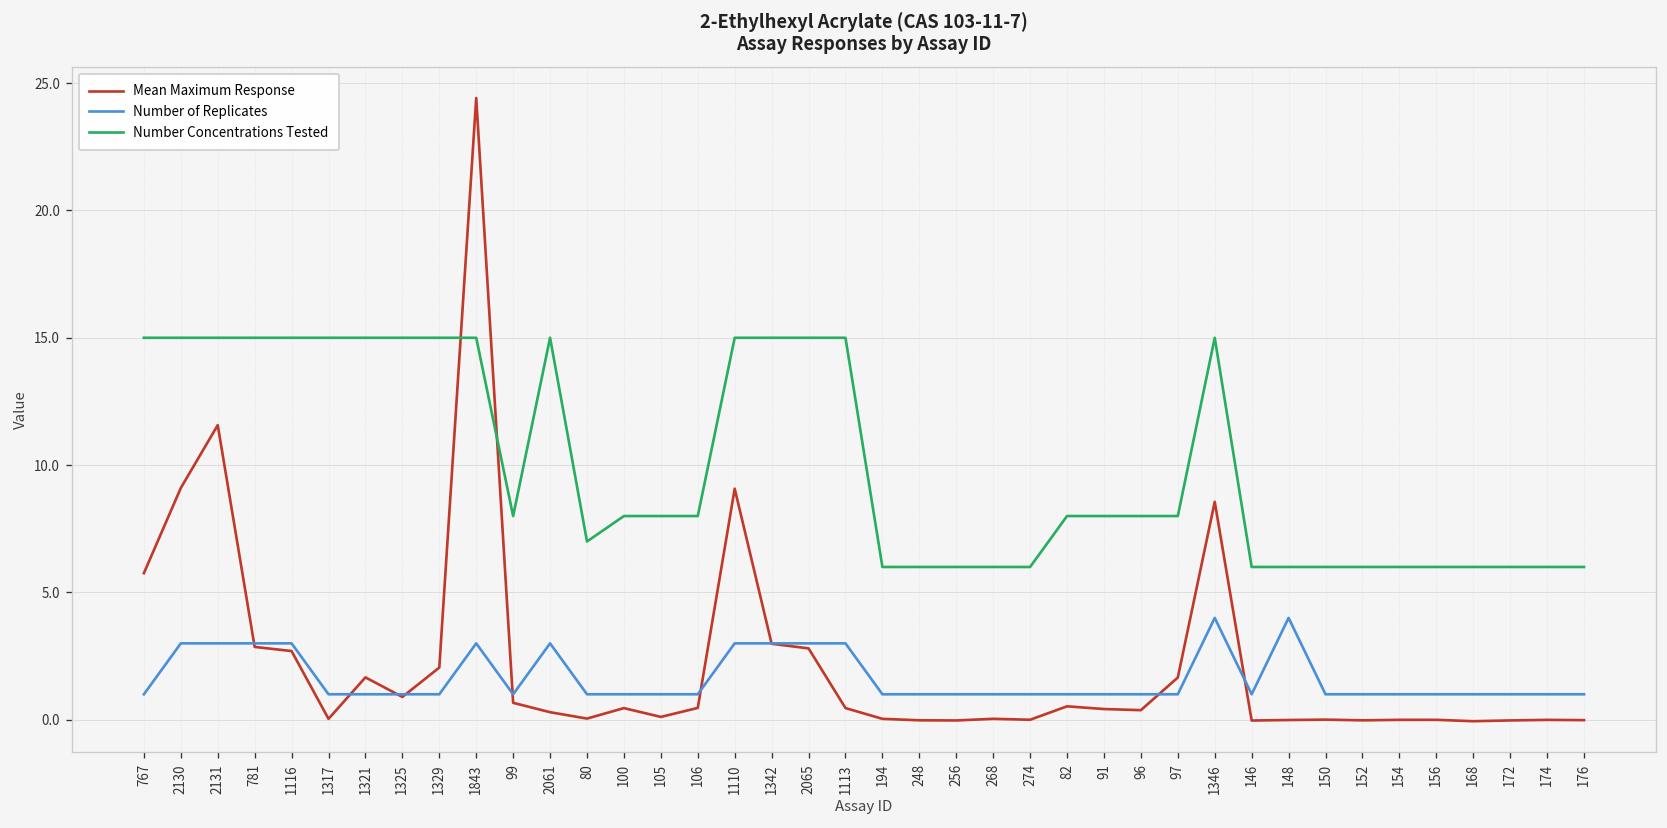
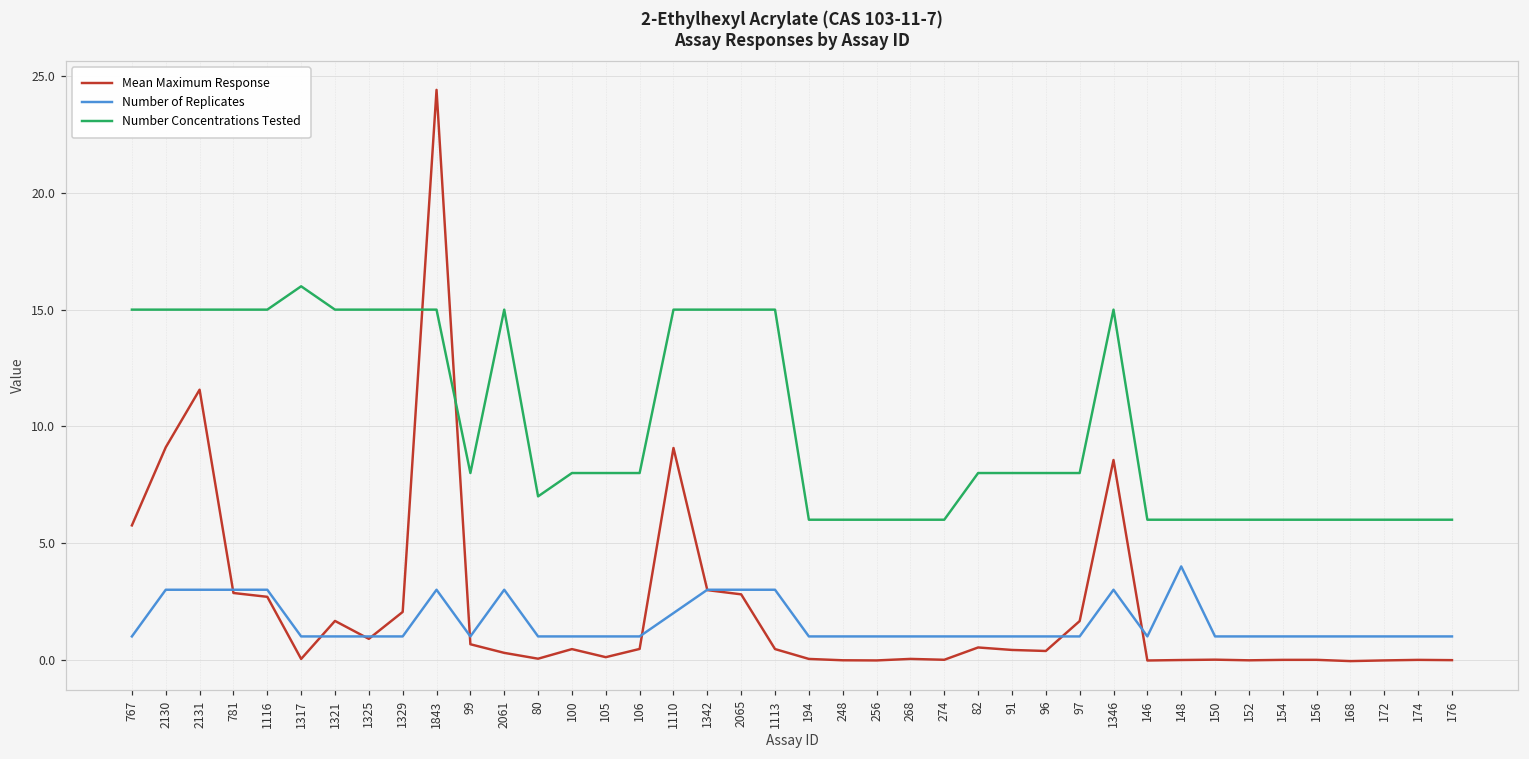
Number Concentrations Tested, 1317: 15 -> 16
Number of Replicates, 1110: 3 -> 2
Number of Replicates, 1346: 4 -> 3
